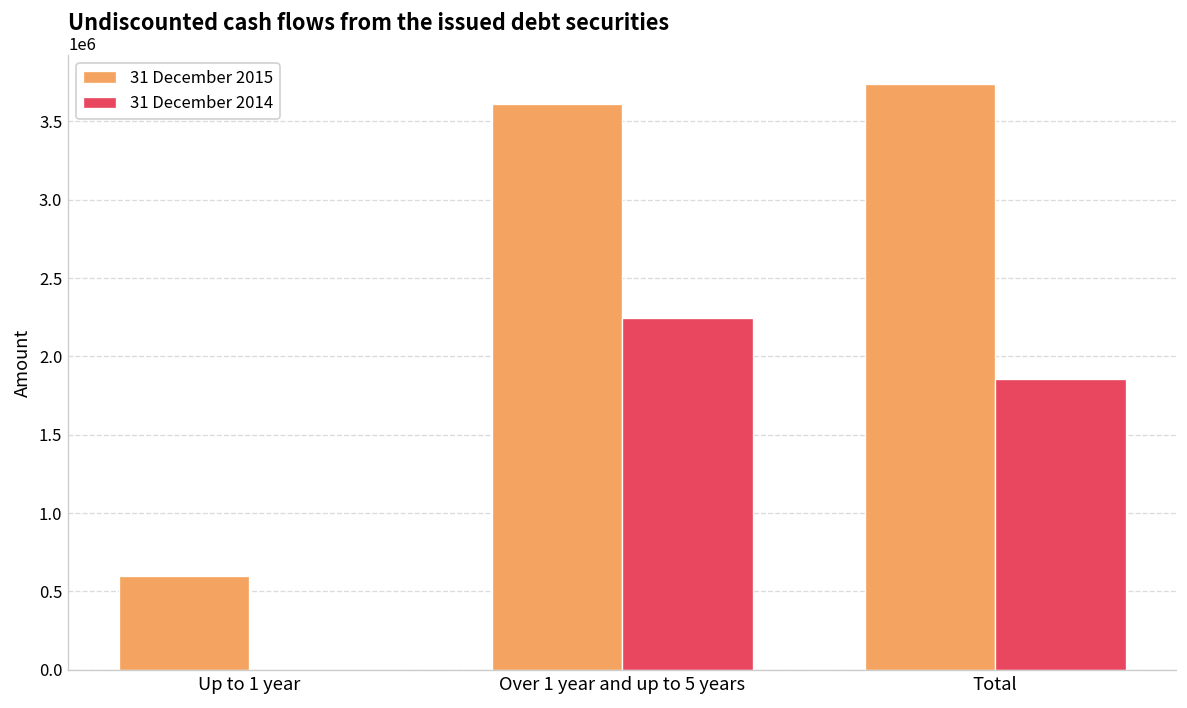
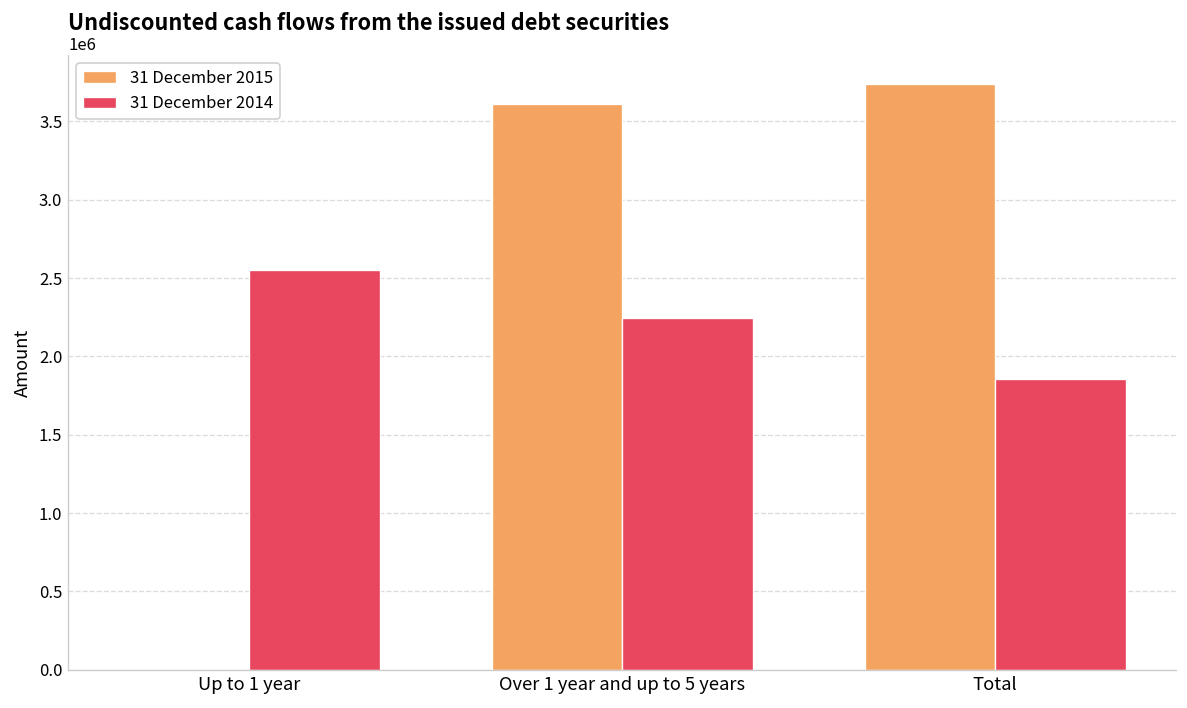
31 December 2015, Up to 1 year: 600000 -> 0
31 December 2014, Up to 1 year: 0 -> 2550000
